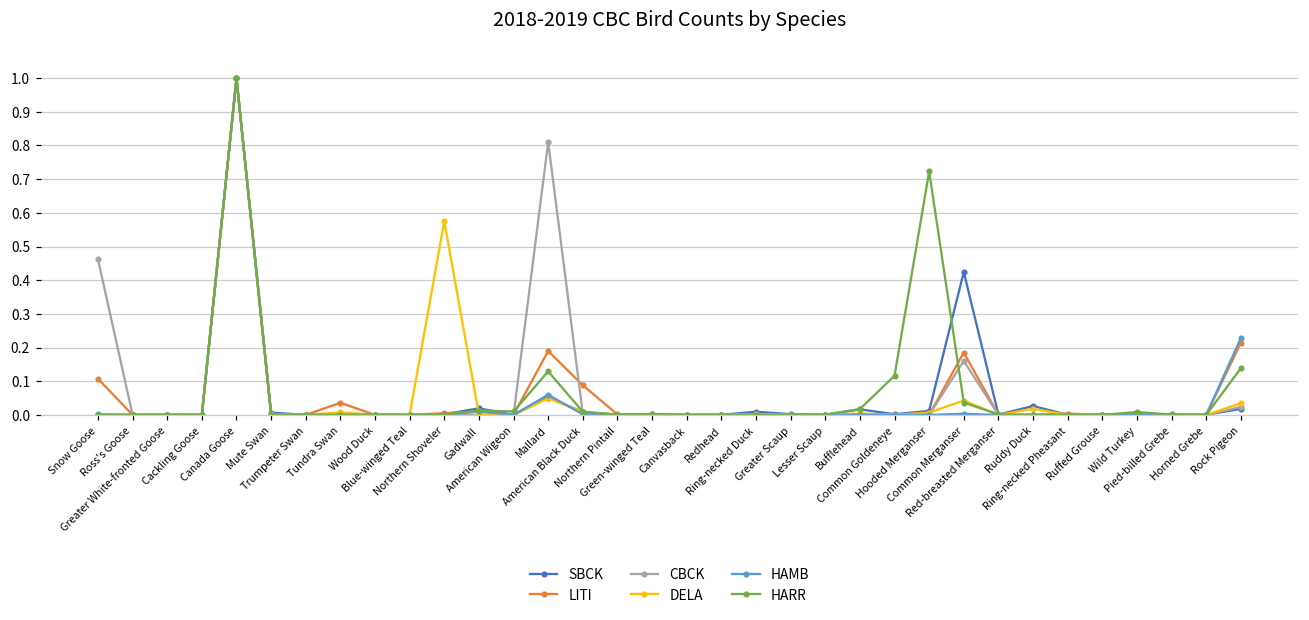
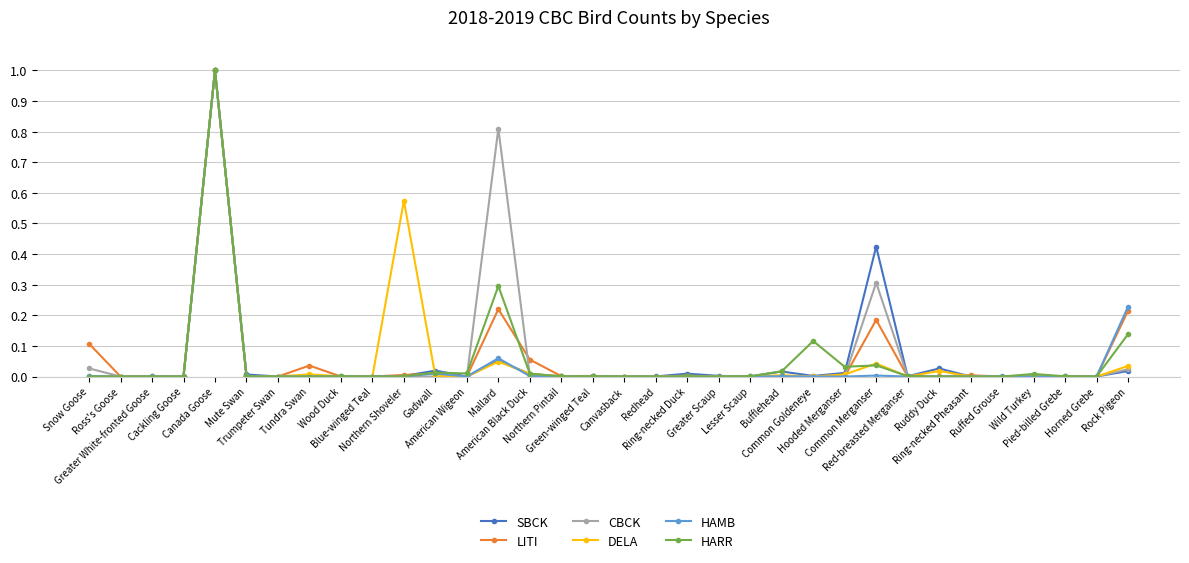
CBCK, Snow Goose: 0.46 -> 0.03
LITI, Mallard: 0.19 -> 0.22
HARR, Mallard: 0.13 -> 0.30
LITI, American Black Duck: 0.09 -> 0.06
HARR, Hooded Merganser: 0.72 -> 0.03
CBCK, Common Merganser: 0.16 -> 0.31
